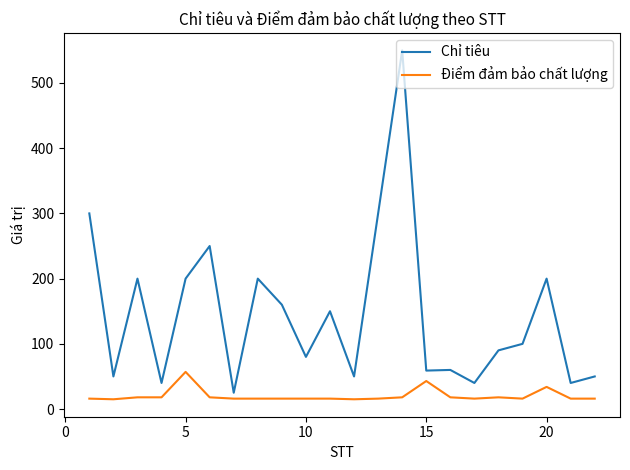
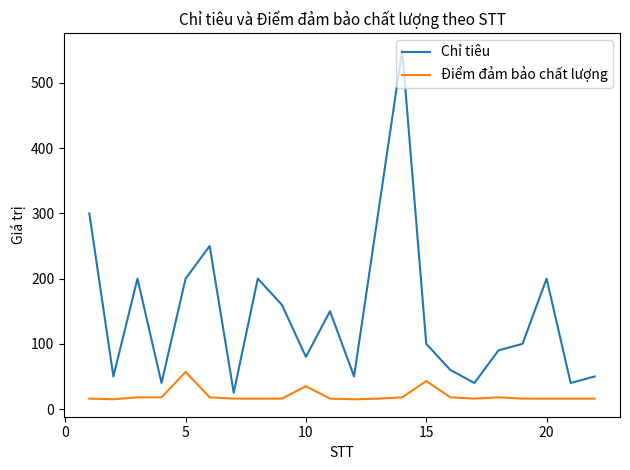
Điểm đảm bảo chất lượng, 10: 20 -> 40
Chỉ tiêu, 15: 60 -> 100
Điểm đảm bảo chất lượng, 20: 30 -> 20
